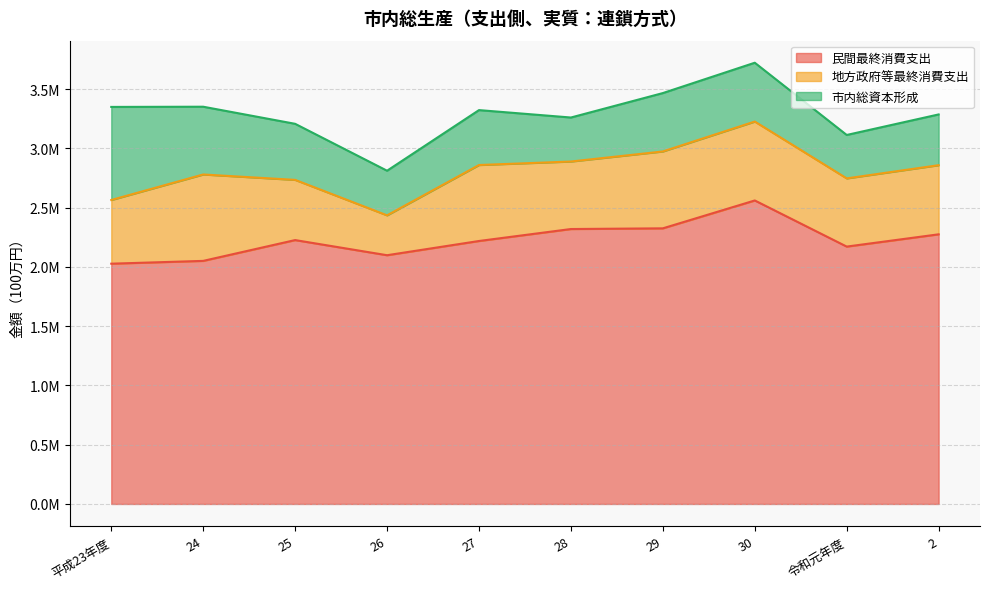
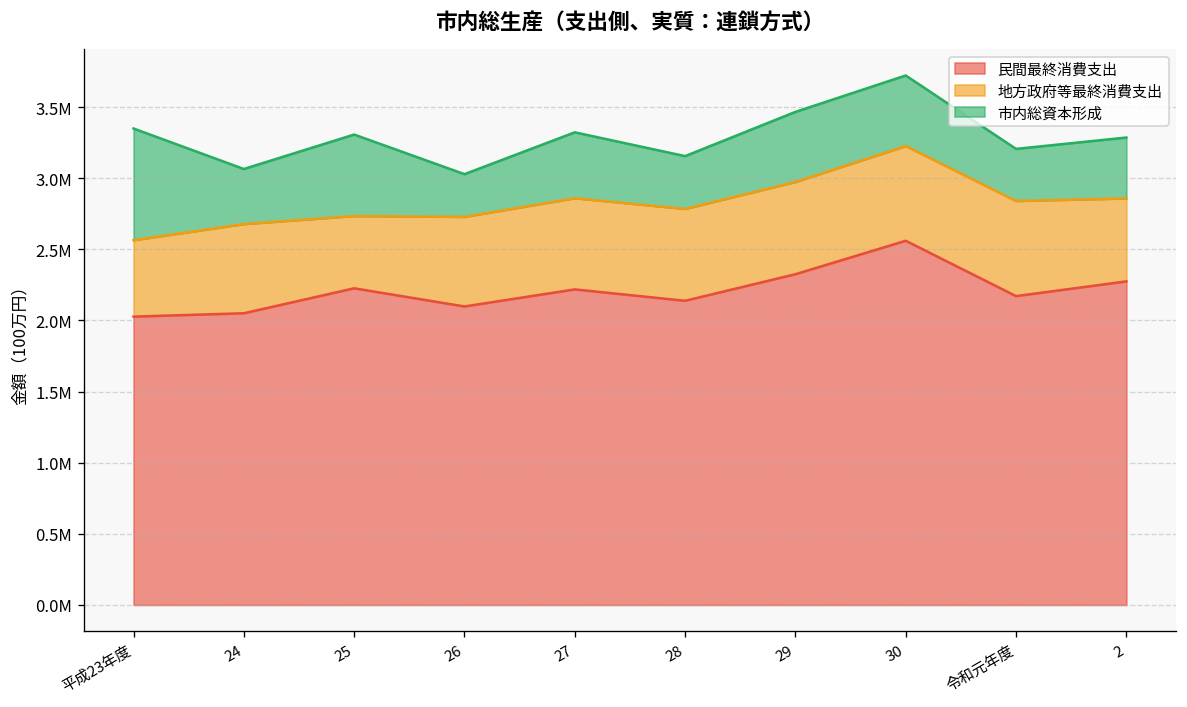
地方政府等最終消費支出, 24: 730000 -> 630000
市内総資本形成, 24: 570000 -> 390000
市内総資本形成, 25: 470000 -> 570000
地方政府等最終消費支出, 26: 340000 -> 630000
市内総資本形成, 26: 380000 -> 300000
民間最終消費支出, 28: 2320000 -> 2140000
地方政府等最終消費支出, 28: 570000 -> 650000
地方政府等最終消費支出, 令和元年度: 580000 -> 670000
